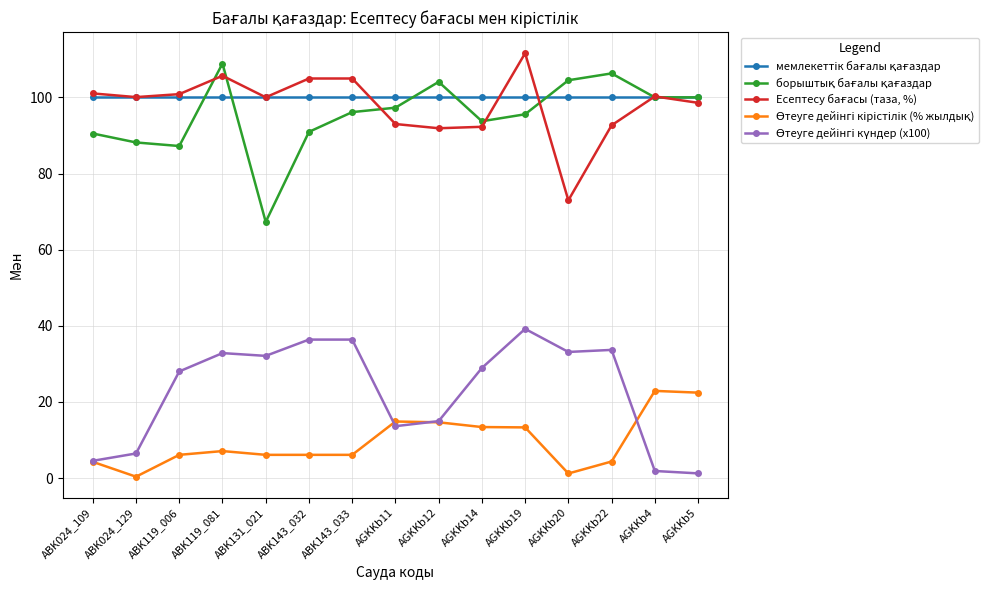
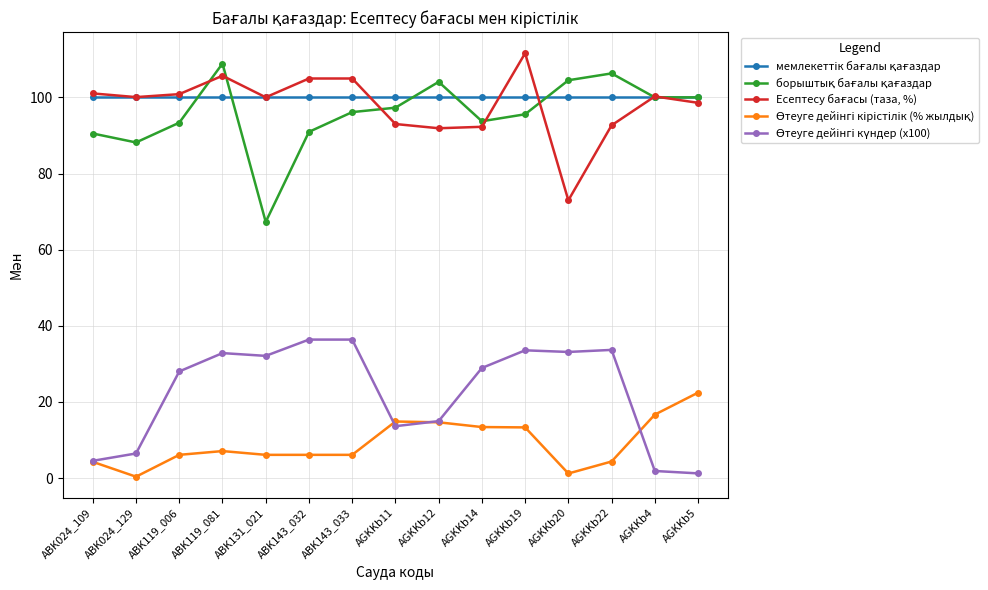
борыштық бағалы қағаздар, ABK119_006: 87 -> 93
Өтеуге дейінгі күндер (х100), AGKKb19: 39 -> 34
Өтеуге дейінгі кірістілік (% жылдық), AGKKb4: 23 -> 17
